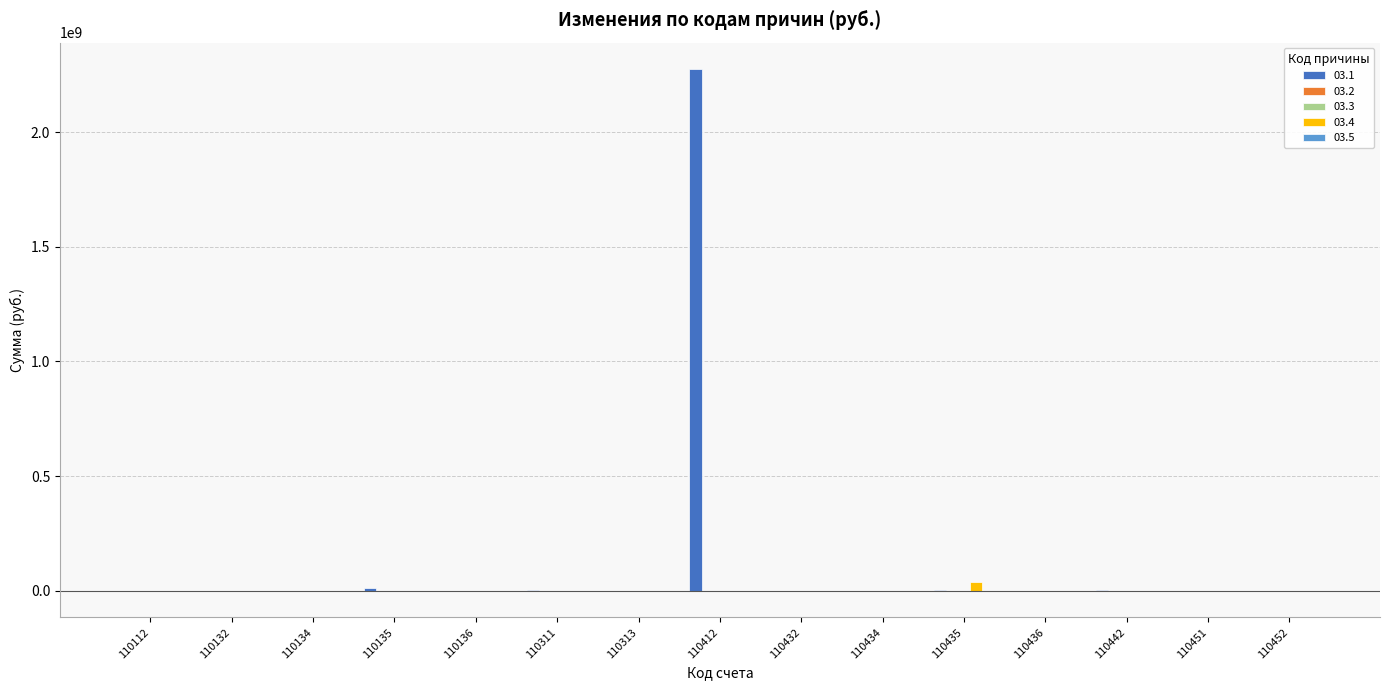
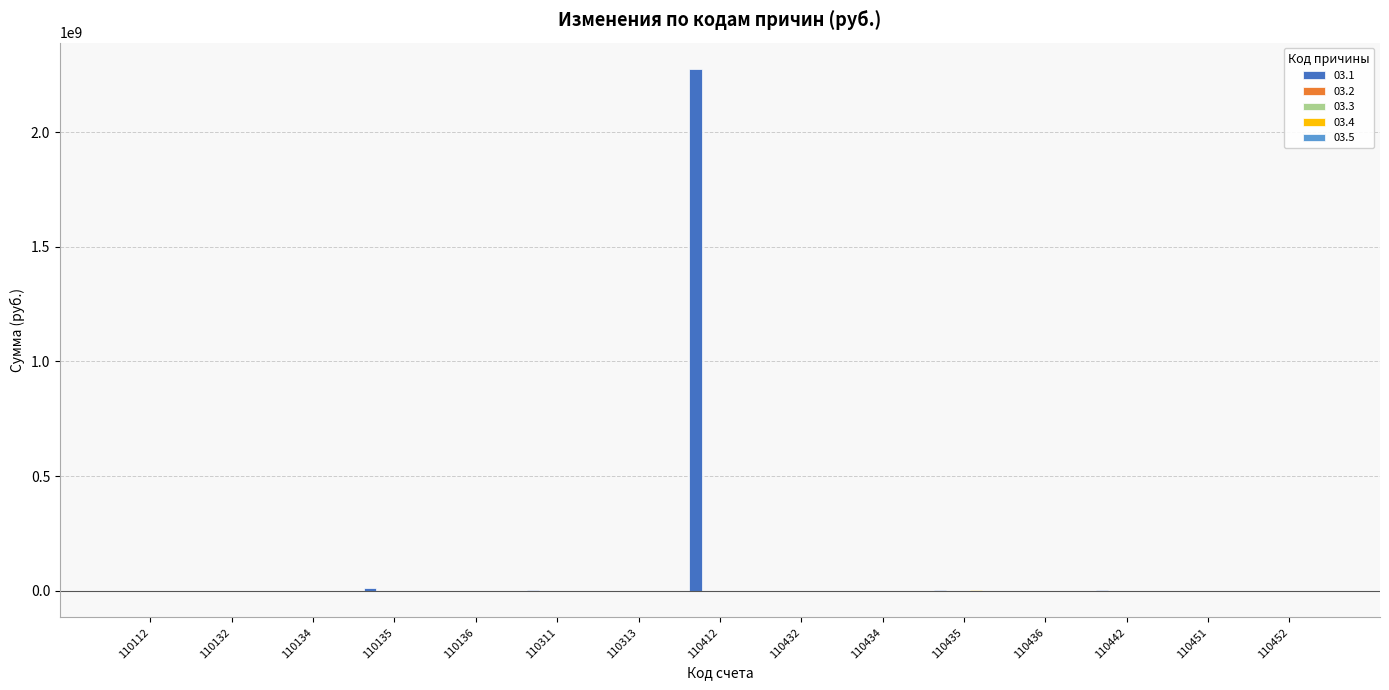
03.4, 110435: 40000000 -> 0
